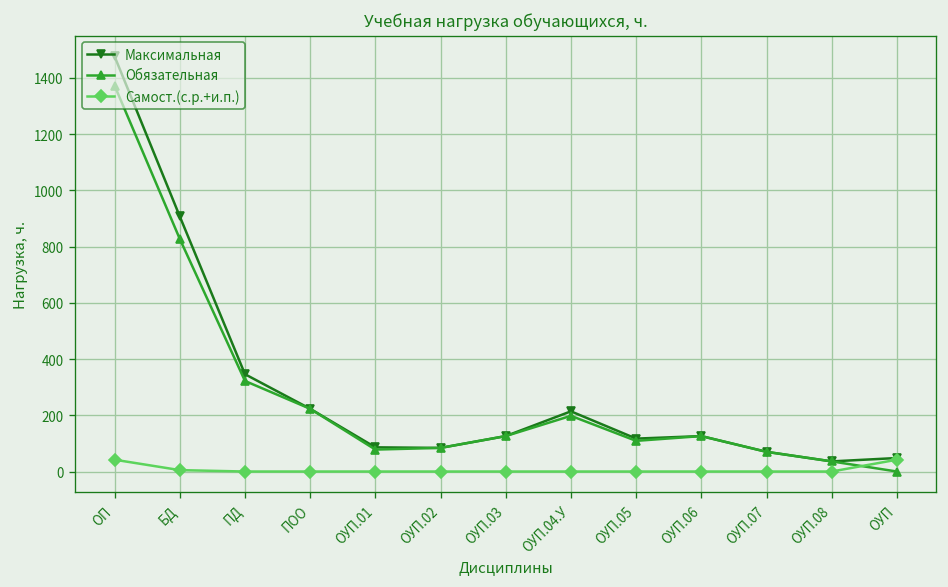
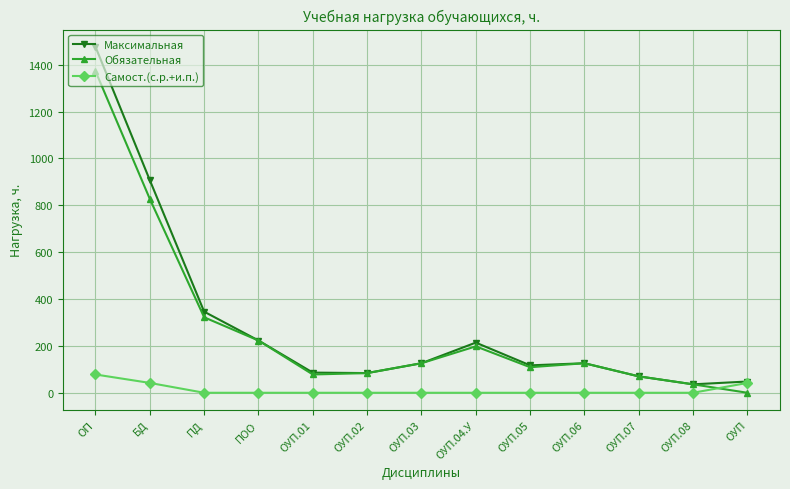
Самост.(с.р.+и.п.), ОП: 40 -> 80
Самост.(с.р.+и.п.), БД: 10 -> 40
